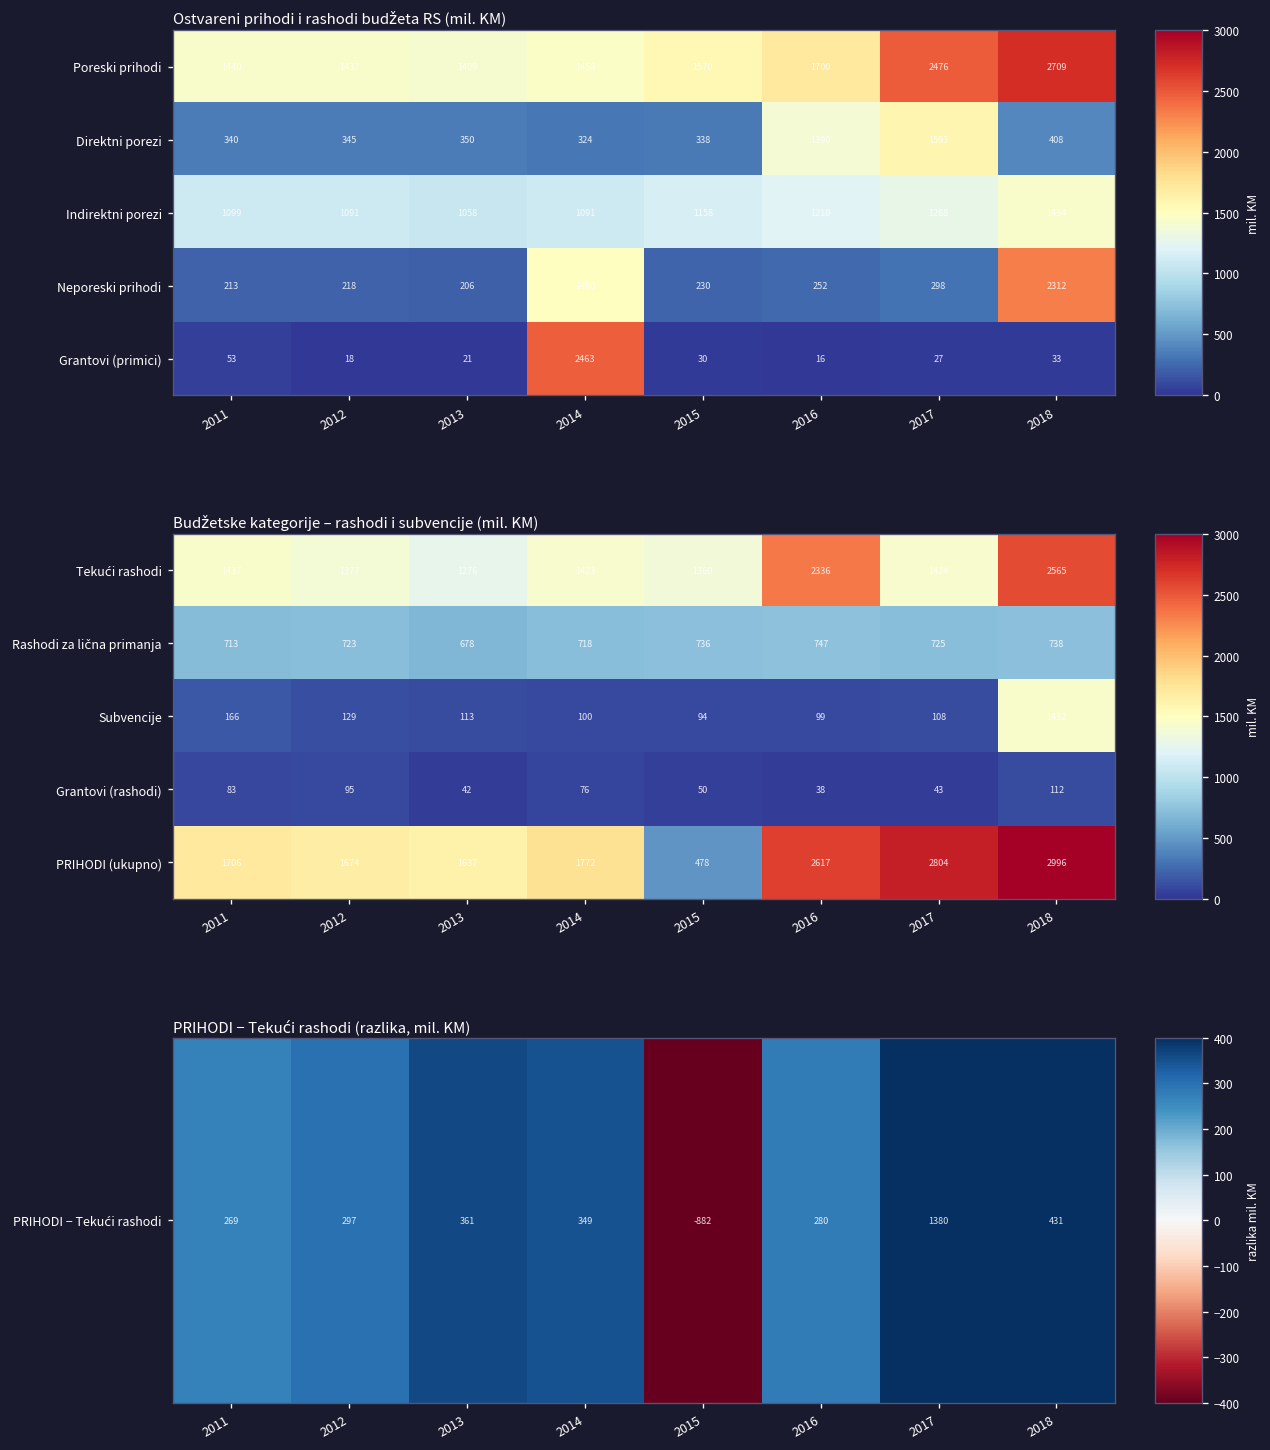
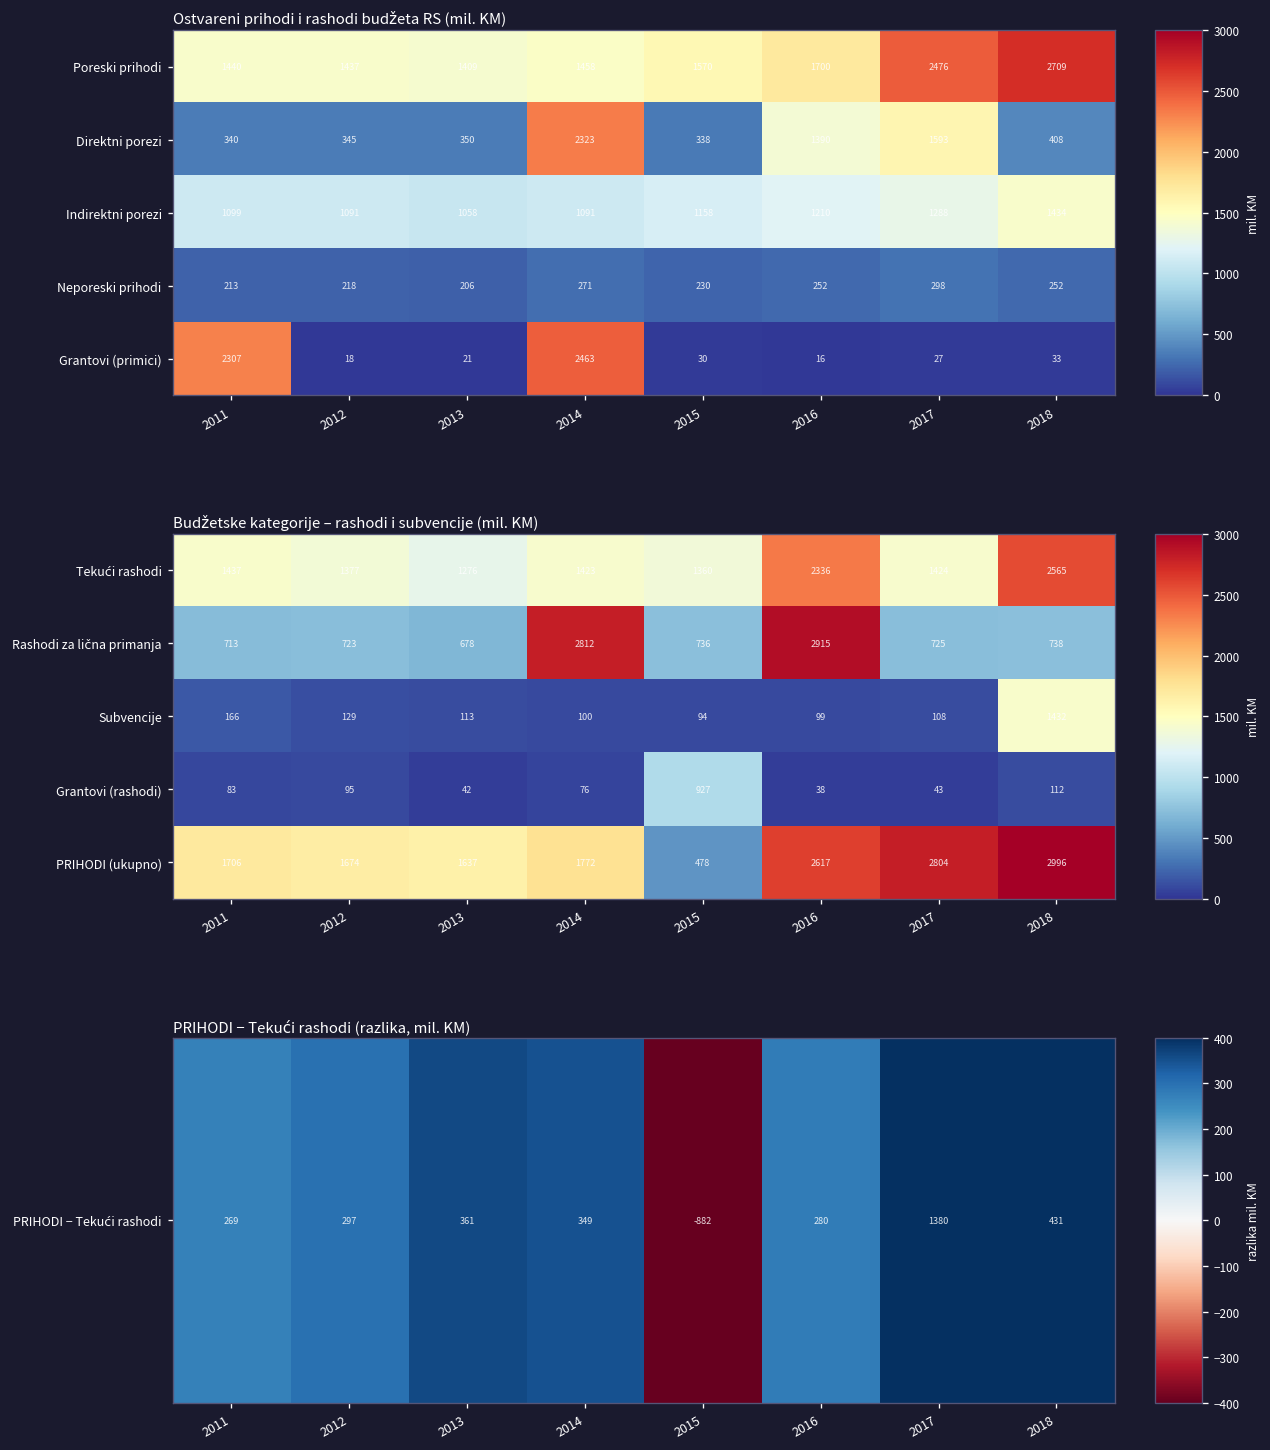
Ostvareni prihodi i rashodi budžeta RS (mil. KM), Direktni porezi, 2014: 324 -> 2323
Ostvareni prihodi i rashodi budžeta RS (mil. KM), Neporeski prihodi, 2014: 1490 -> 271
Ostvareni prihodi i rashodi budžeta RS (mil. KM), Neporeski prihodi, 2018: 2312 -> 252
Ostvareni prihodi i rashodi budžeta RS (mil. KM), Grantovi (primici), 2011: 53 -> 2307
Budžetske kategorije – rashodi i subvencije (mil. KM), Rashodi za lična primanja, 2014: 718 -> 2812
Budžetske kategorije – rashodi i subvencije (mil. KM), Rashodi za lična primanja, 2016: 747 -> 2915
Budžetske kategorije – rashodi i subvencije (mil. KM), Grantovi (rashodi), 2015: 50 -> 927
